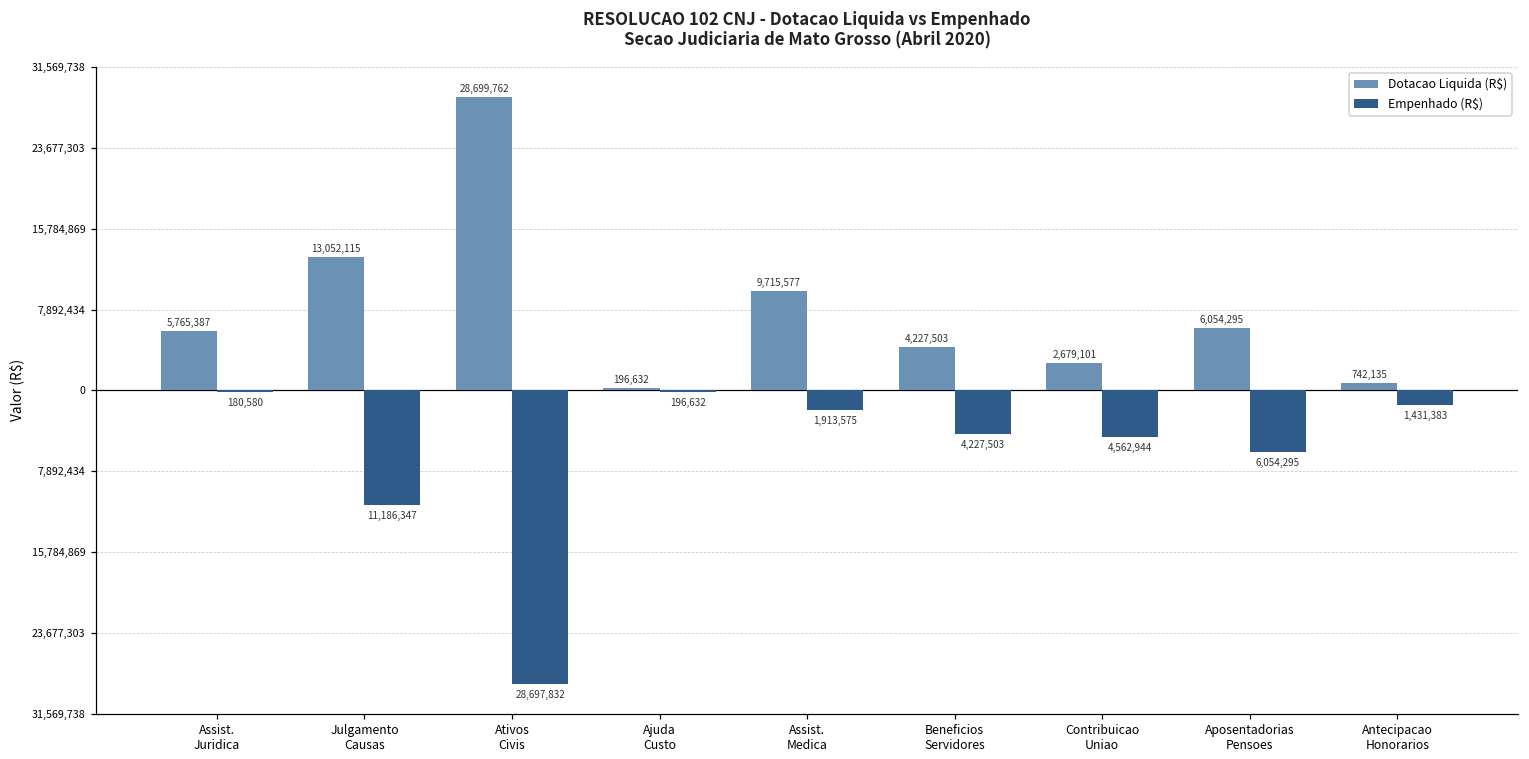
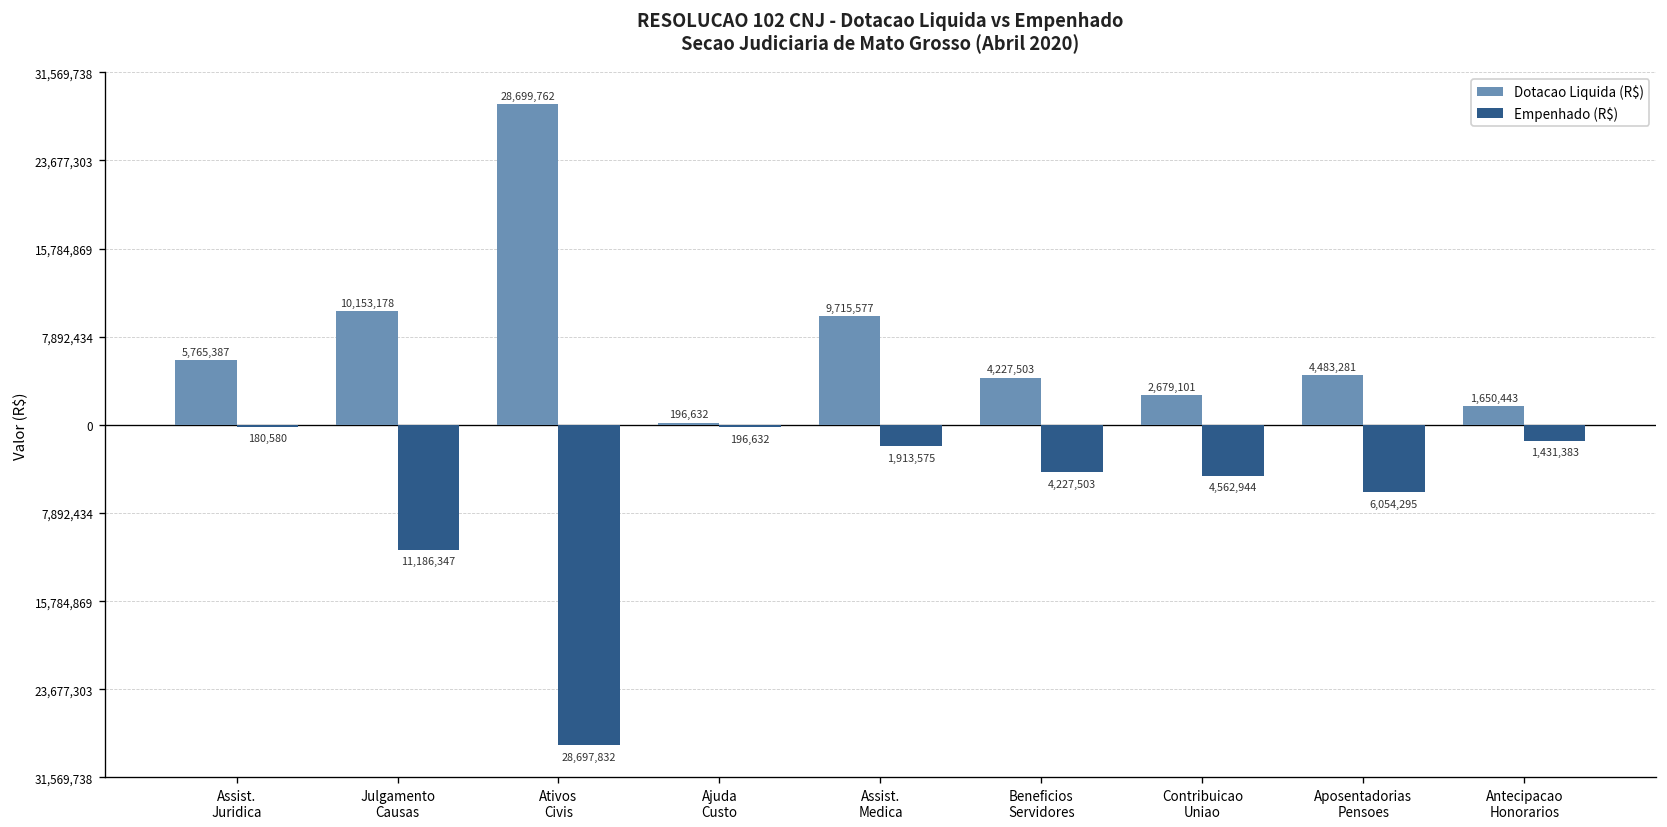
Dotacao Liquida (R$), Julgamento Causas: 13,052,115 -> 10,153,178
Dotacao Liquida (R$), Aposentadorias Pensoes: 6,054,295 -> 4,483,281
Dotacao Liquida (R$), Antecipacao Honorarios: 742,135 -> 1,650,443
